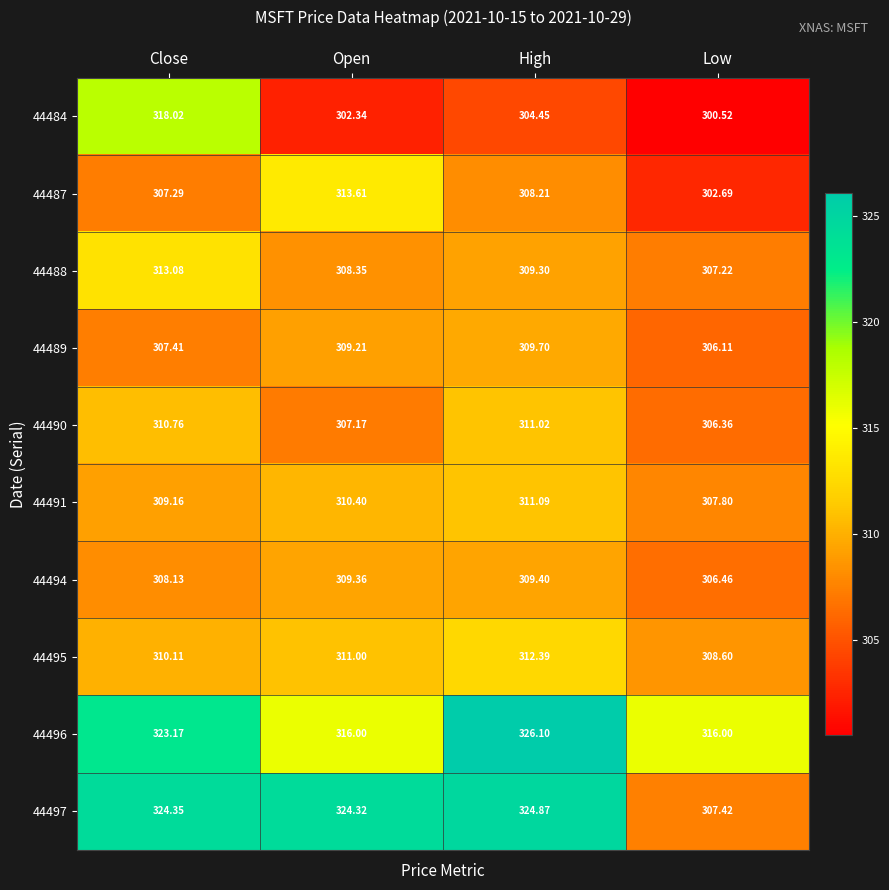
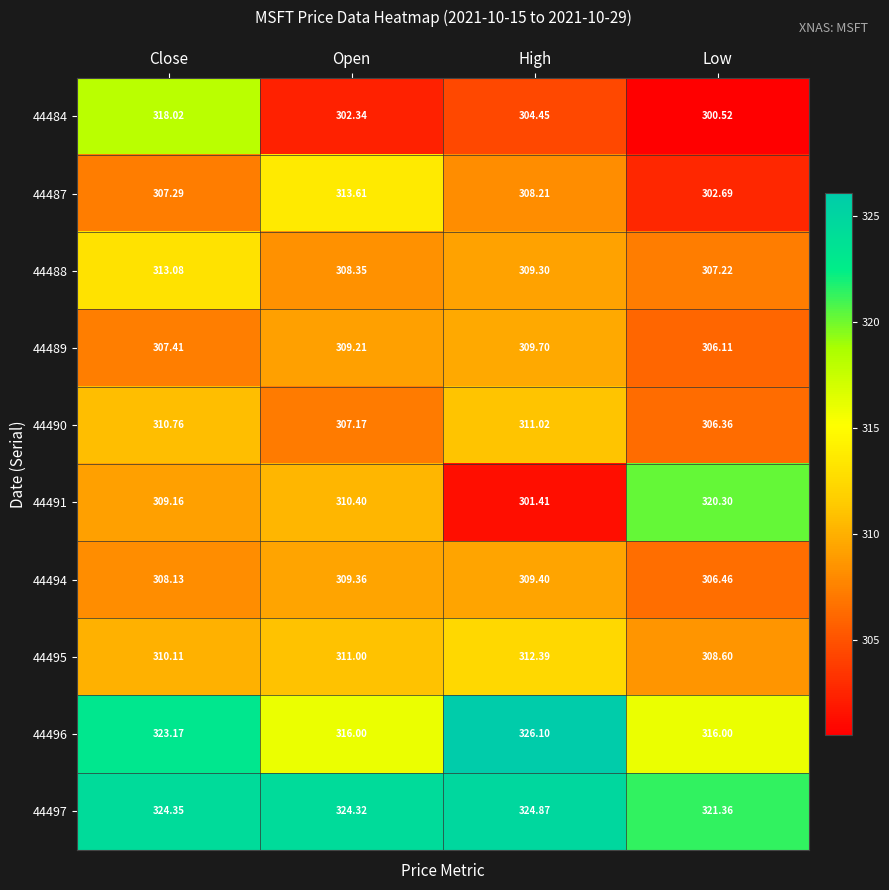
44491, High: 311.09 -> 301.41
44491, Low: 307.80 -> 320.30
44497, Low: 307.42 -> 321.36
